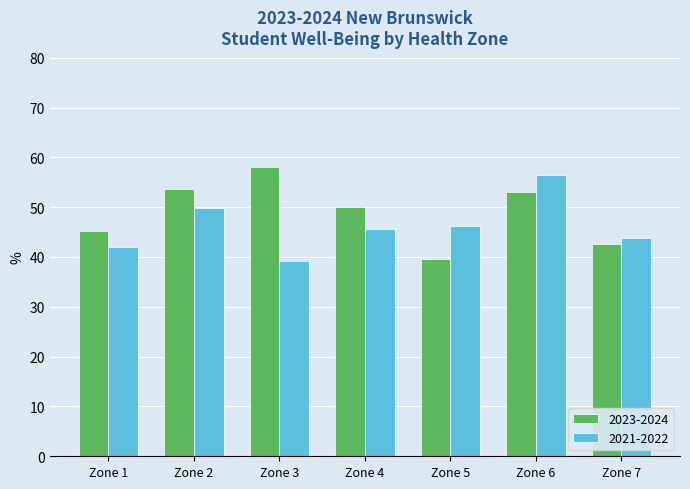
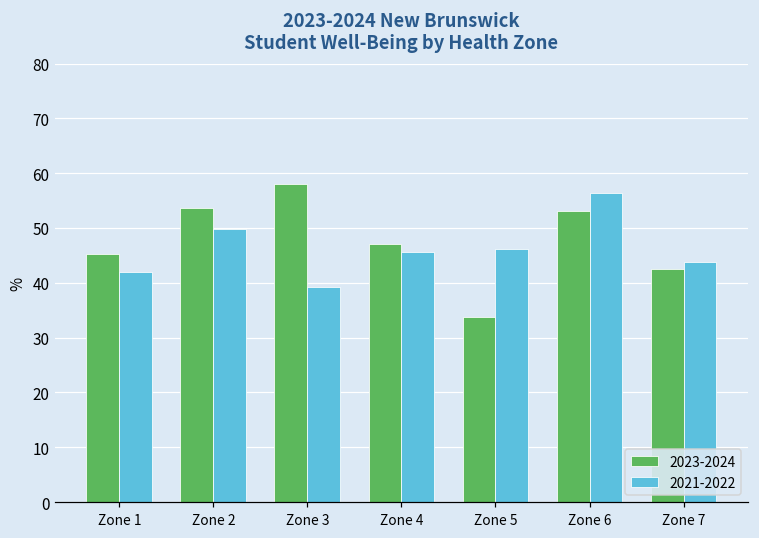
2023-2024, Zone 4: 50 -> 47
2023-2024, Zone 5: 39 -> 34
